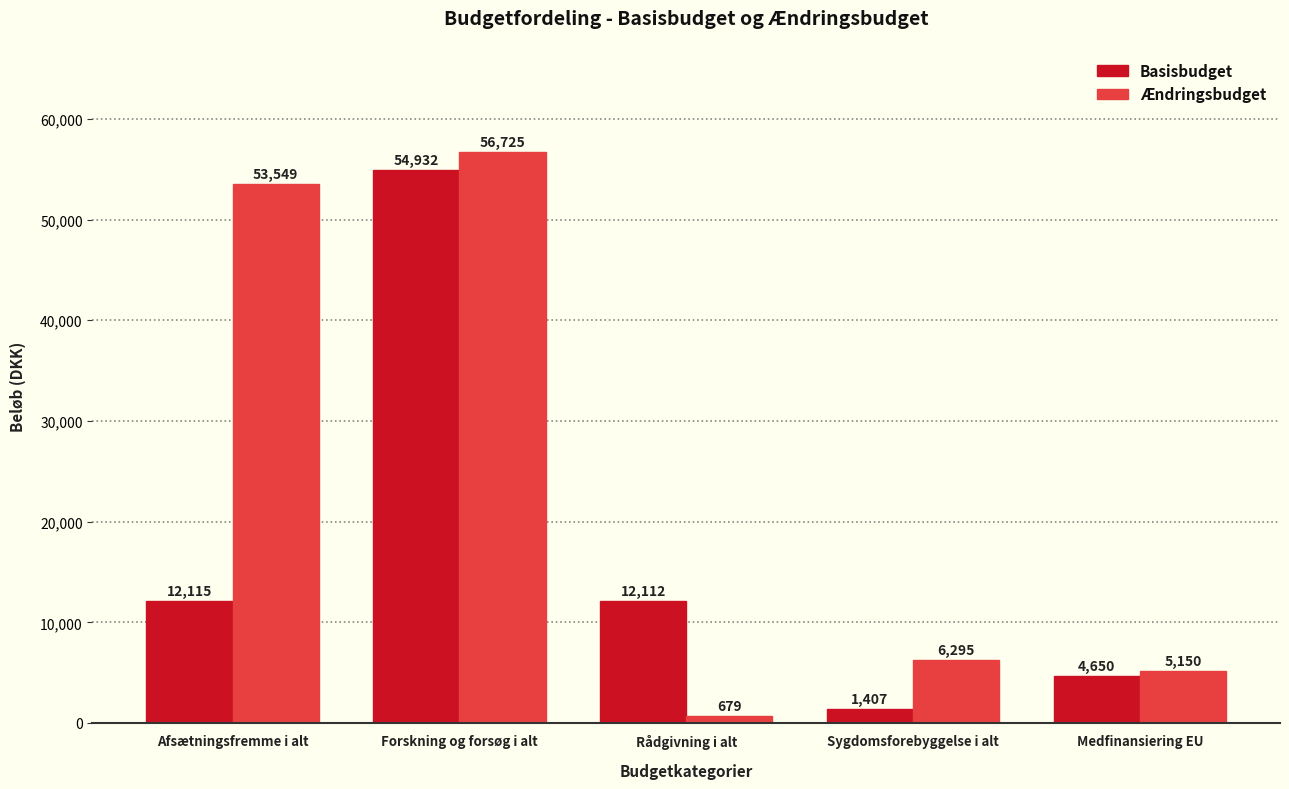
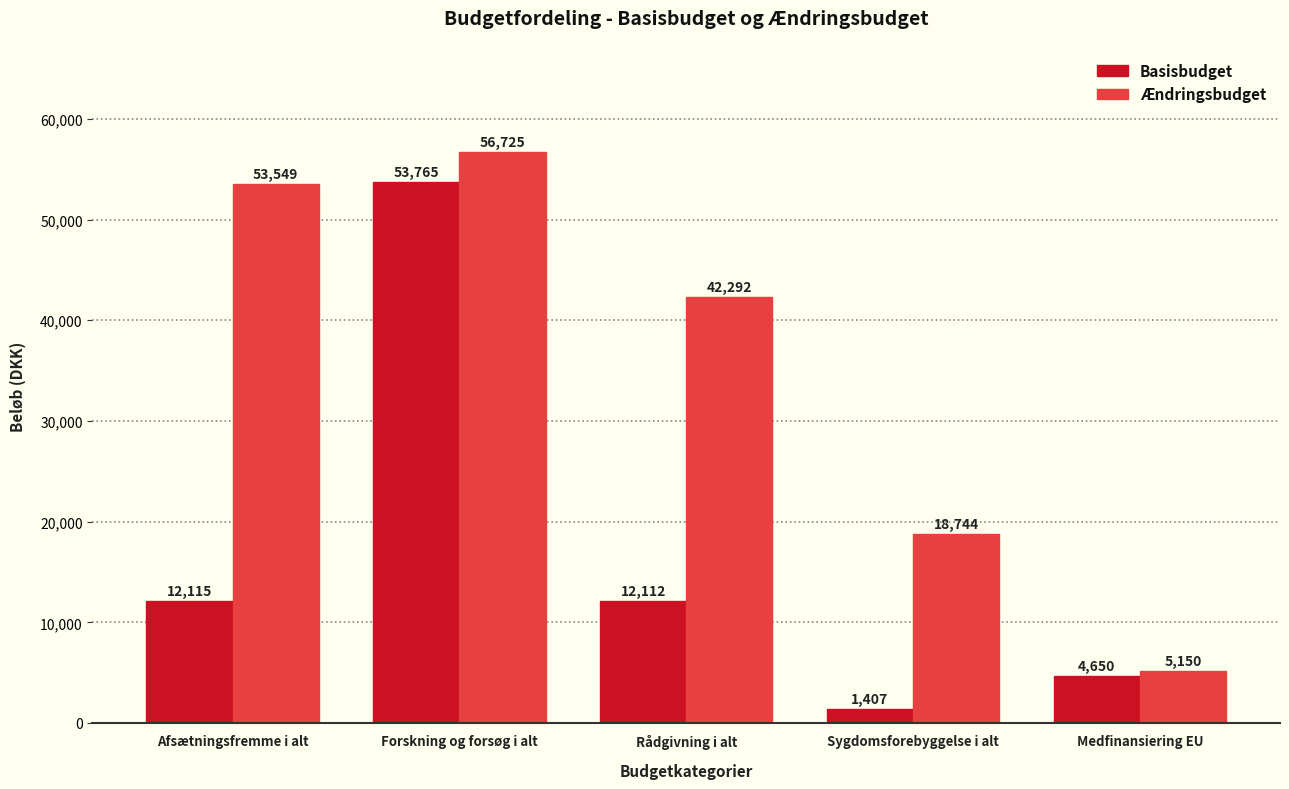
Basisbudget, Forskning og forsøg i alt: 54,932 -> 53,765
Ændringsbudget, Rådgivning i alt: 679 -> 42,292
Ændringsbudget, Sygdomsforebyggelse i alt: 6,295 -> 18,744
